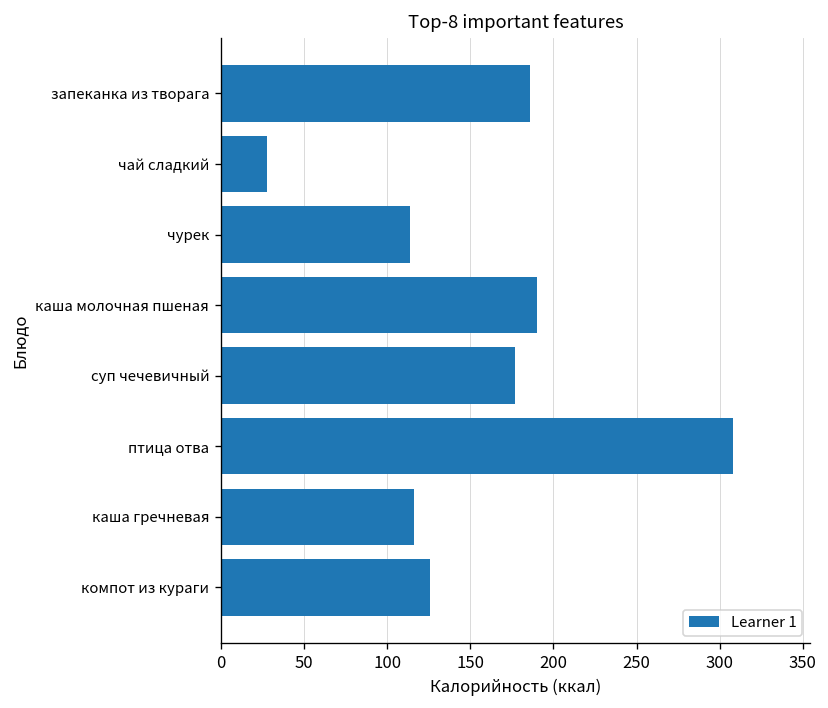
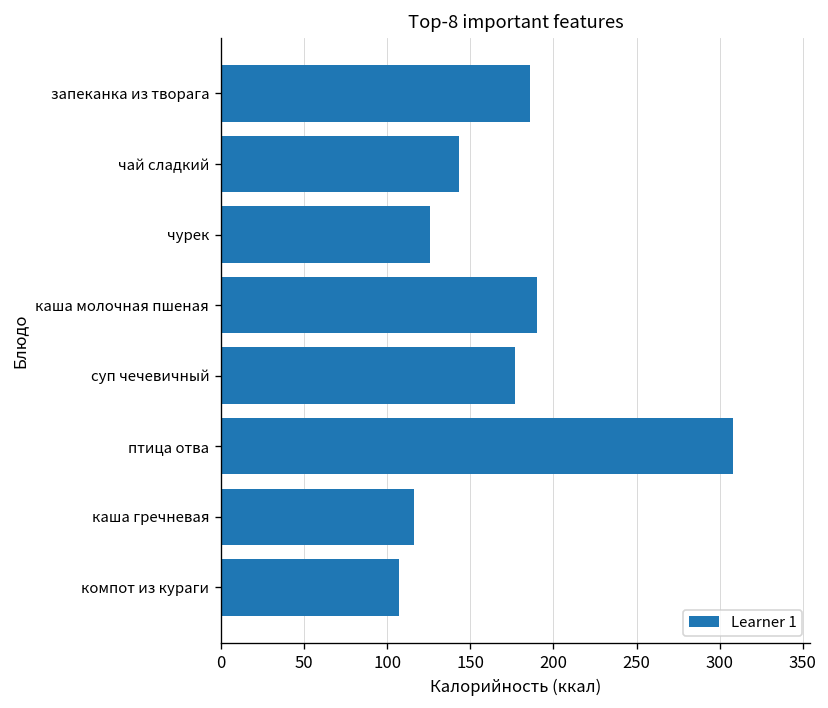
чай сладкий: 28 -> 143
чурек: 114 -> 126
компот из кураги: 126 -> 107
